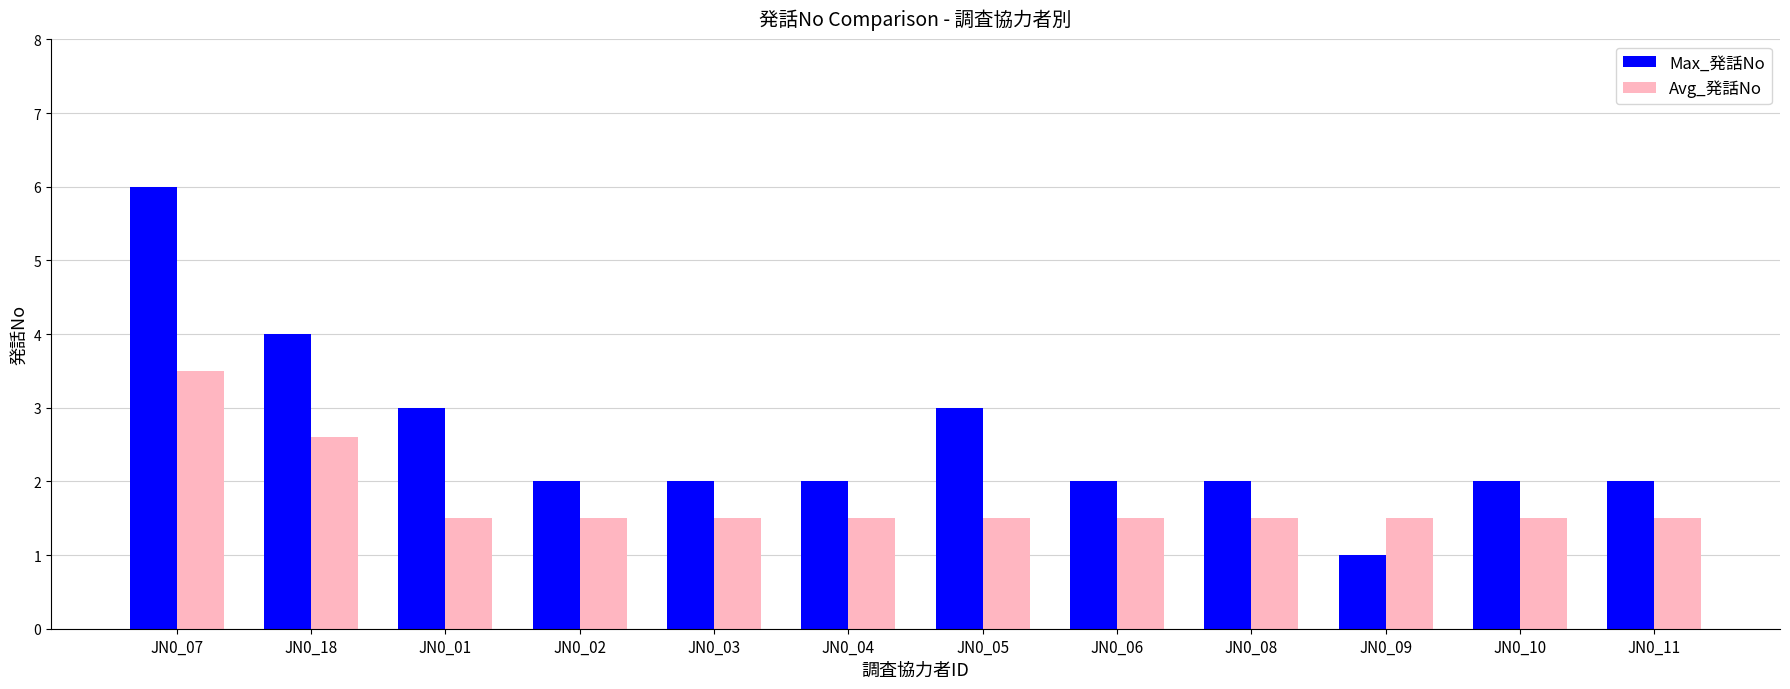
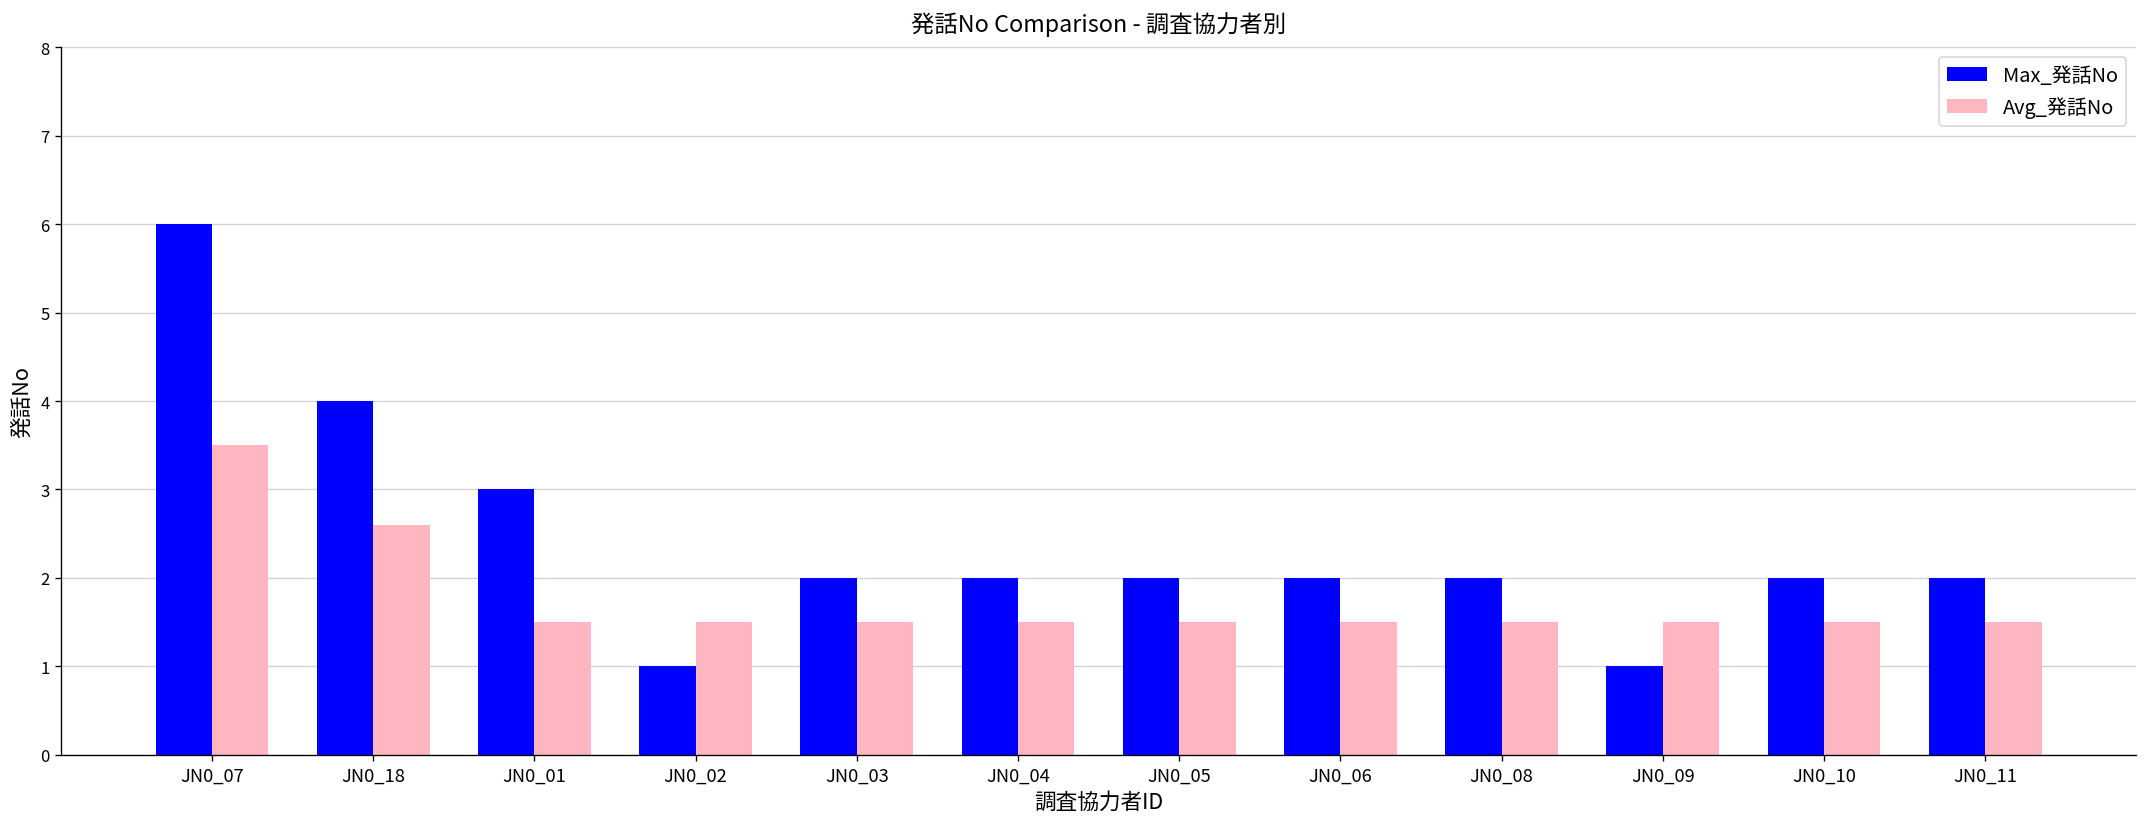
Max_発話No, JN0_02: 2 -> 1
Max_発話No, JN0_05: 3 -> 2
